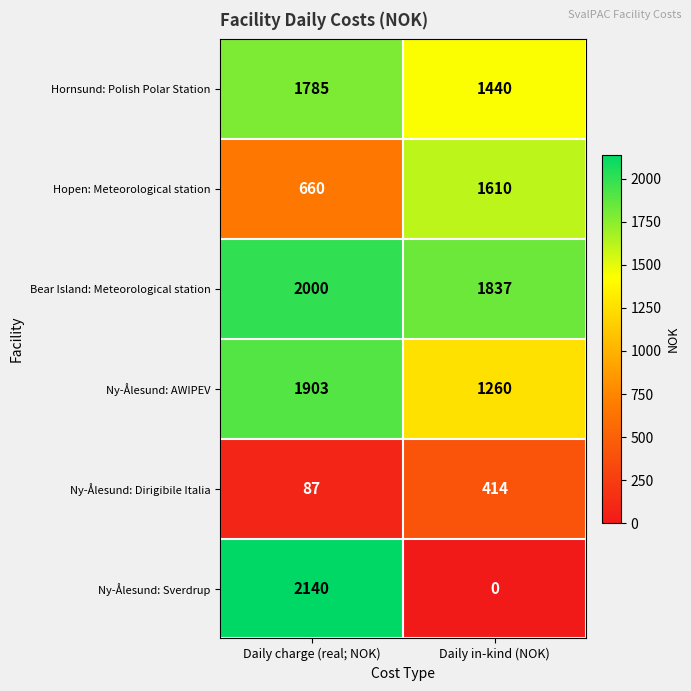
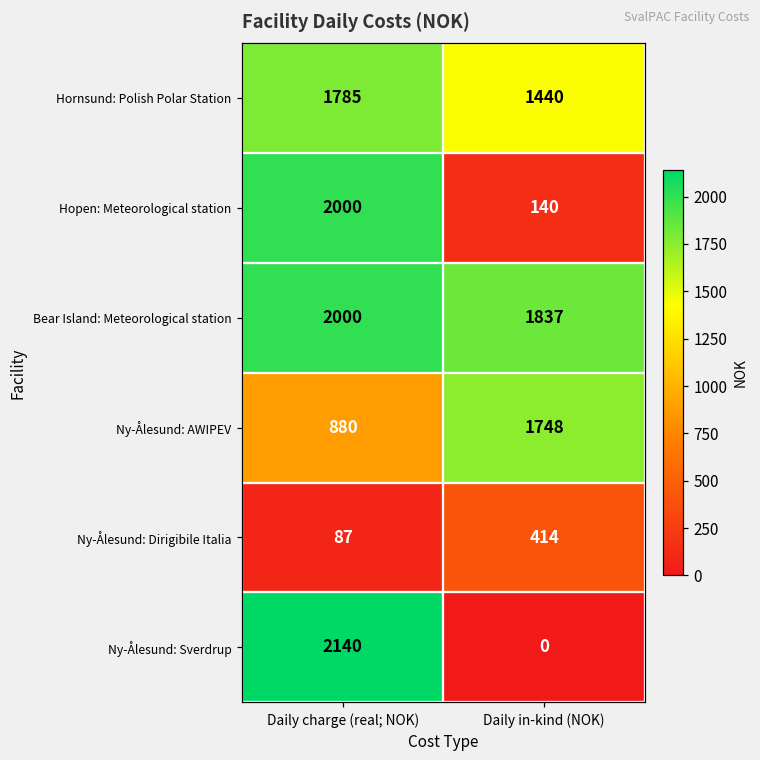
Hopen: Meteorological station, Daily charge (real; NOK): 660 -> 2000
Hopen: Meteorological station, Daily in-kind (NOK): 1610 -> 140
Ny-Ålesund: AWIPEV, Daily charge (real; NOK): 1903 -> 880
Ny-Ålesund: AWIPEV, Daily in-kind (NOK): 1260 -> 1748
